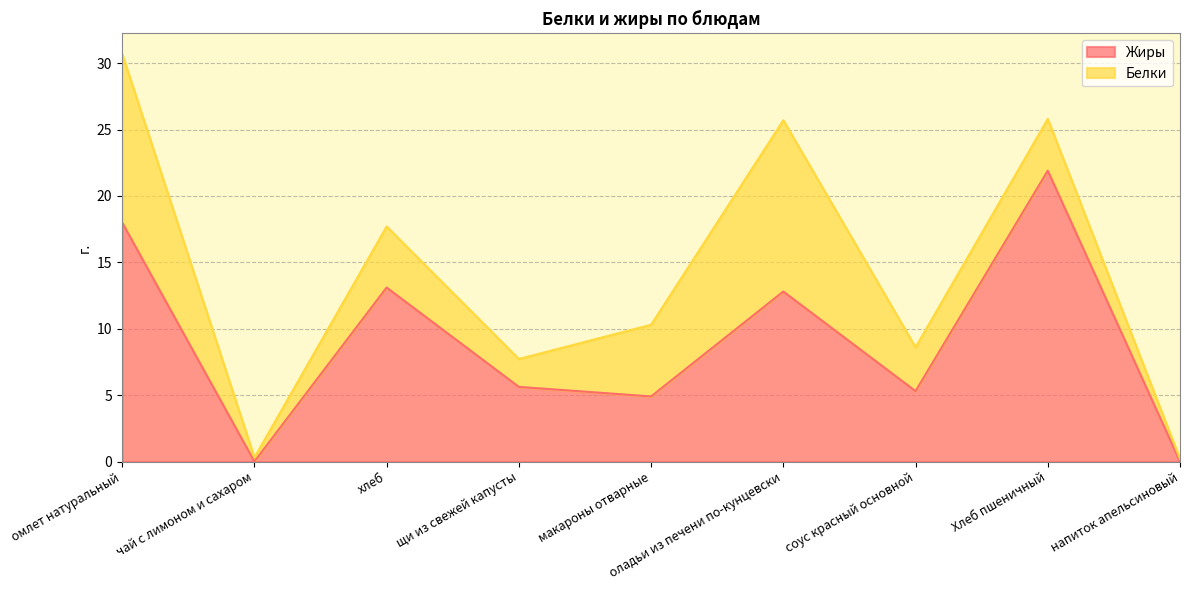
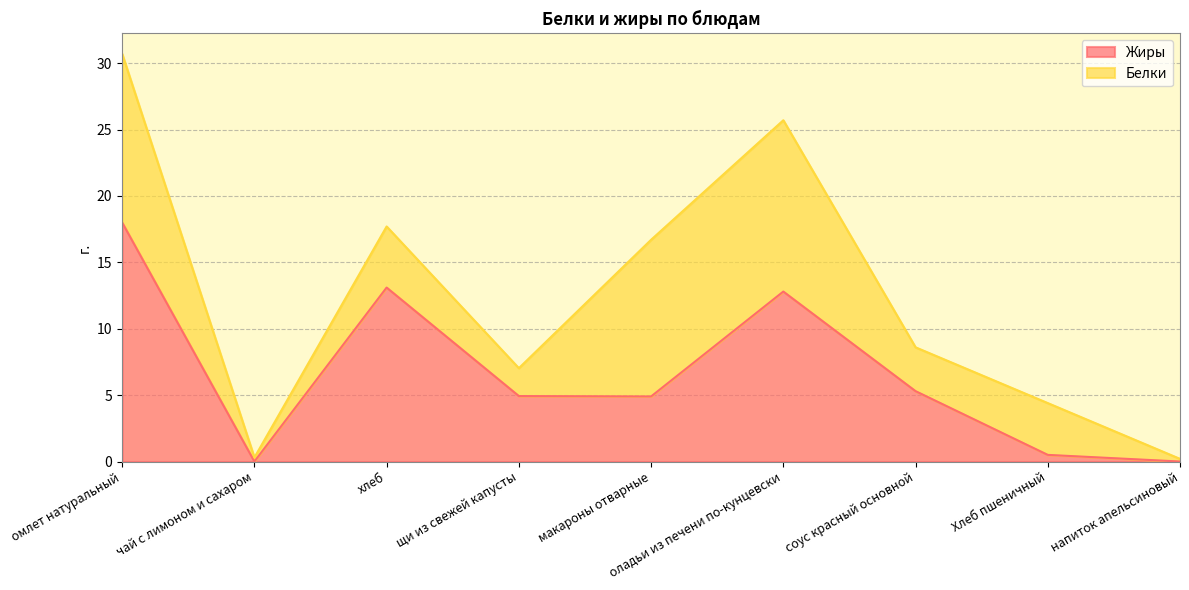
Жиры, щи из свежей капусты: 5.6 -> 4.9
Белки, макароны отварные: 5.4 -> 11.8
Жиры, Хлеб пшеничный: 21.9 -> 0.5
